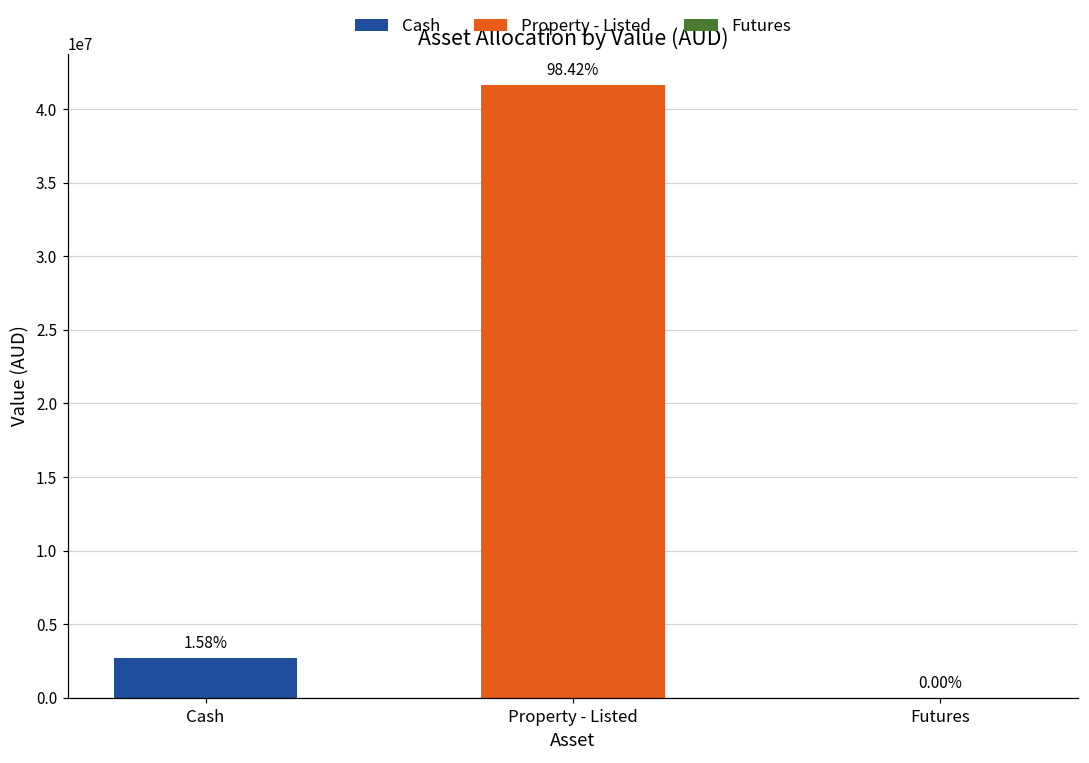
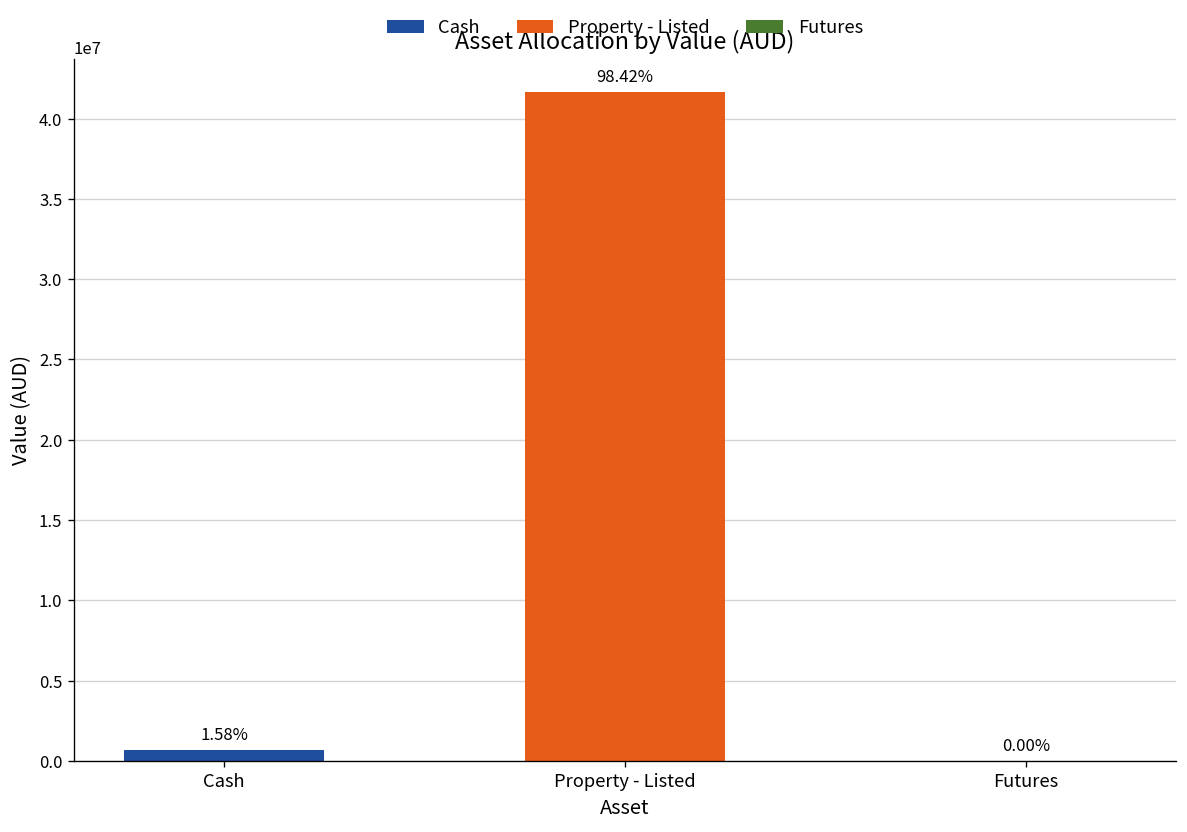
Cash, Cash: 2700000 -> 700000
